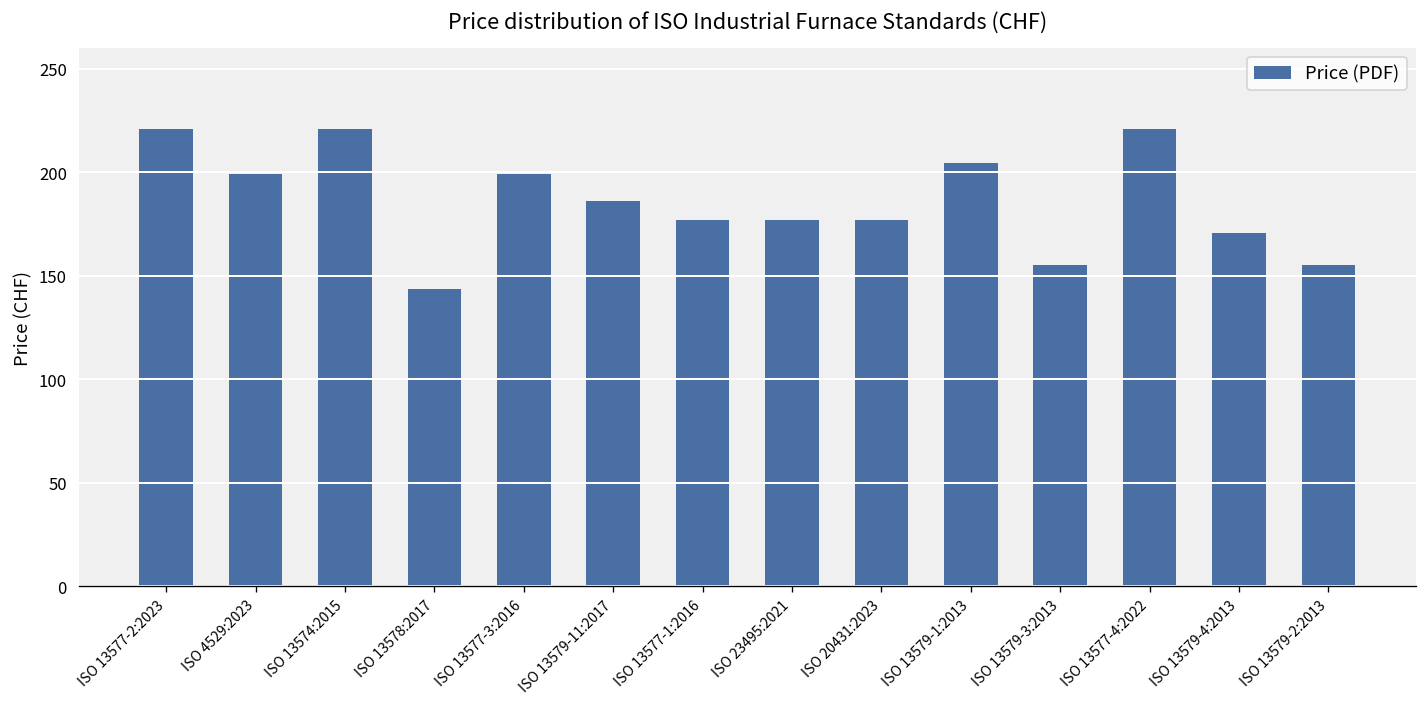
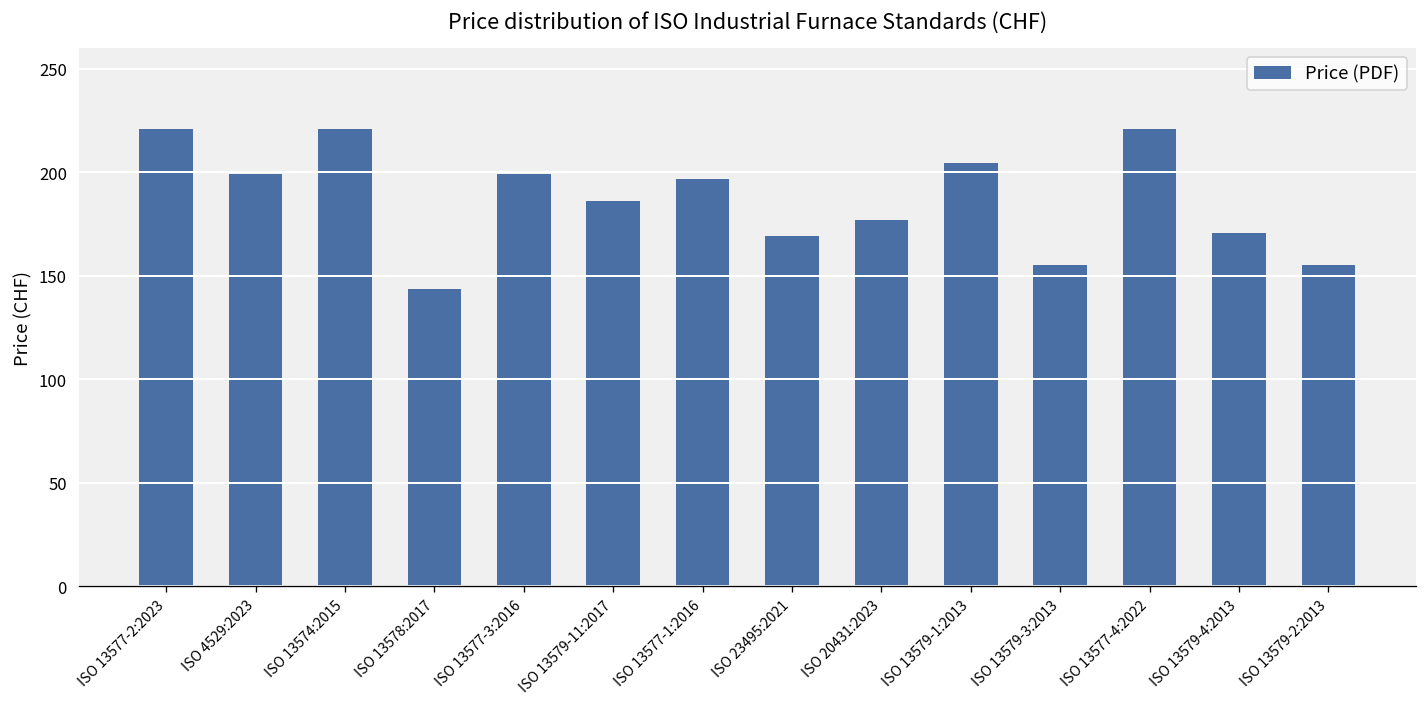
ISO 13577-1:2016: 177 -> 197
ISO 23495:2021: 177 -> 169
